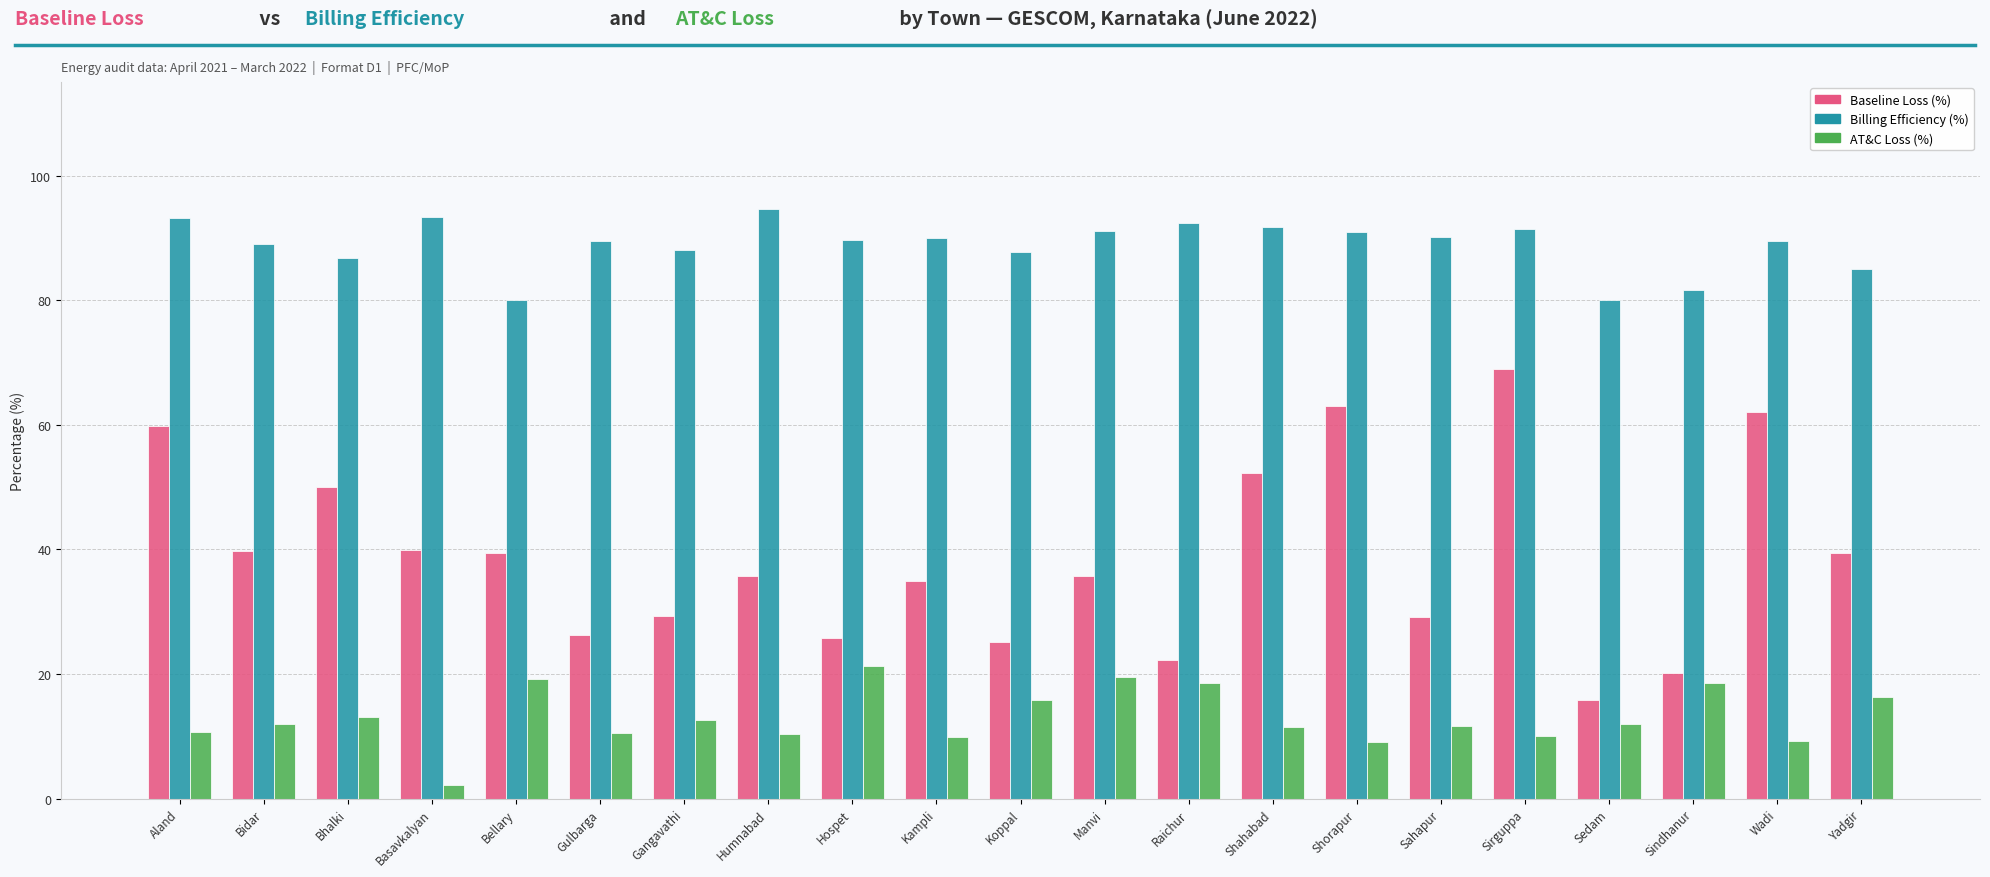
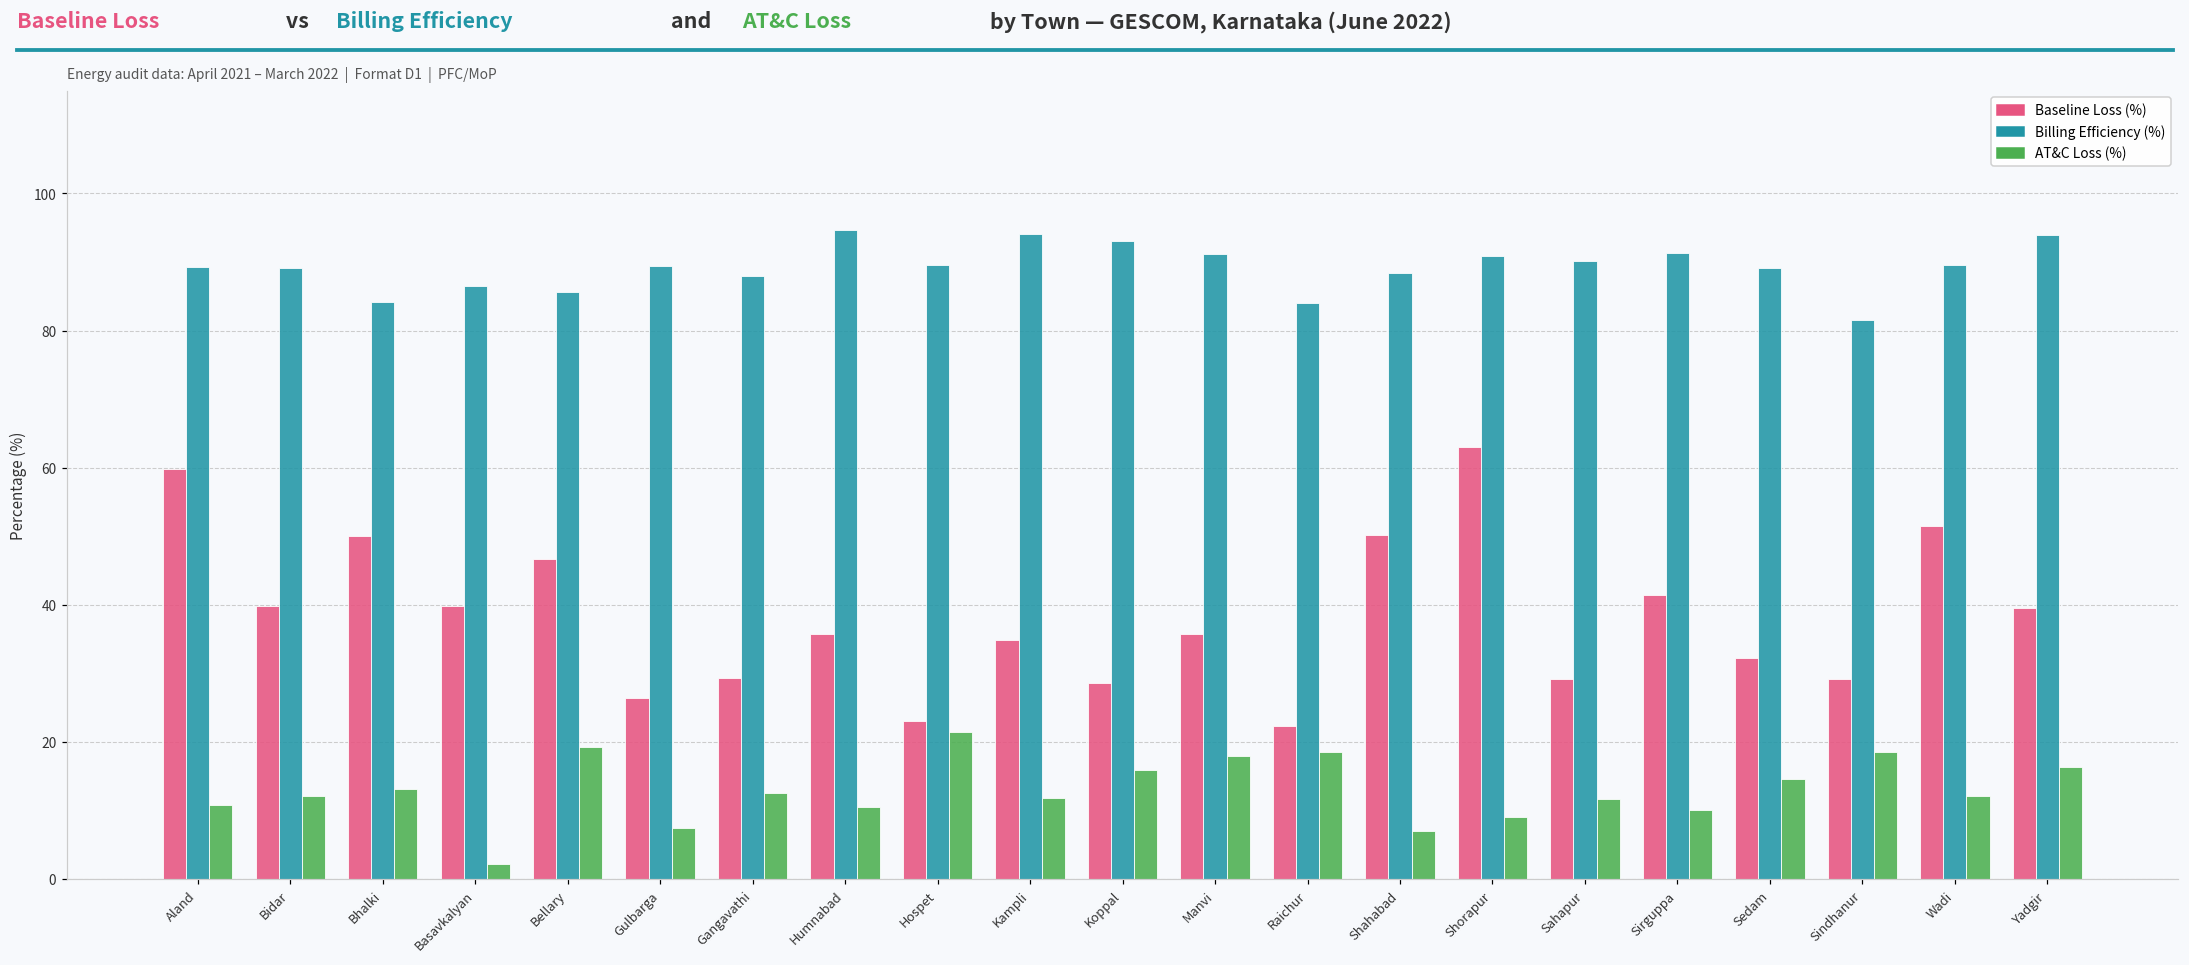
Billing Efficiency (%), Aland: 93 -> 89
Billing Efficiency (%), Bhalki: 87 -> 84
Billing Efficiency (%), Basavkalyan: 93 -> 86
Baseline Loss (%), Bellary: 39 -> 47
Billing Efficiency (%), Bellary: 80 -> 86
AT&C Loss (%), Gulbarga: 11 -> 7
Baseline Loss (%), Hospet: 26 -> 23
Billing Efficiency (%), Kampli: 90 -> 94
AT&C Loss (%), Kampli: 10 -> 12
Baseline Loss (%), Koppal: 25 -> 29
Billing Efficiency (%), Koppal: 88 -> 93
AT&C Loss (%), Manvi: 19 -> 18
Billing Efficiency (%), Raichur: 92 -> 84
Baseline Loss (%), Shahabad: 52 -> 50
Billing Efficiency (%), Shahabad: 92 -> 88
AT&C Loss (%), Shahabad: 12 -> 7
Baseline Loss (%), Sirguppa: 69 -> 41
Baseline Loss (%), Sedam: 16 -> 32
Billing Efficiency (%), Sedam: 80 -> 89
AT&C Loss (%), Sedam: 12 -> 15
Baseline Loss (%), Sindhanur: 20 -> 29
Baseline Loss (%), Wadi: 62 -> 52
AT&C Loss (%), Wadi: 9 -> 12
Billing Efficiency (%), Yadgir: 85 -> 94
